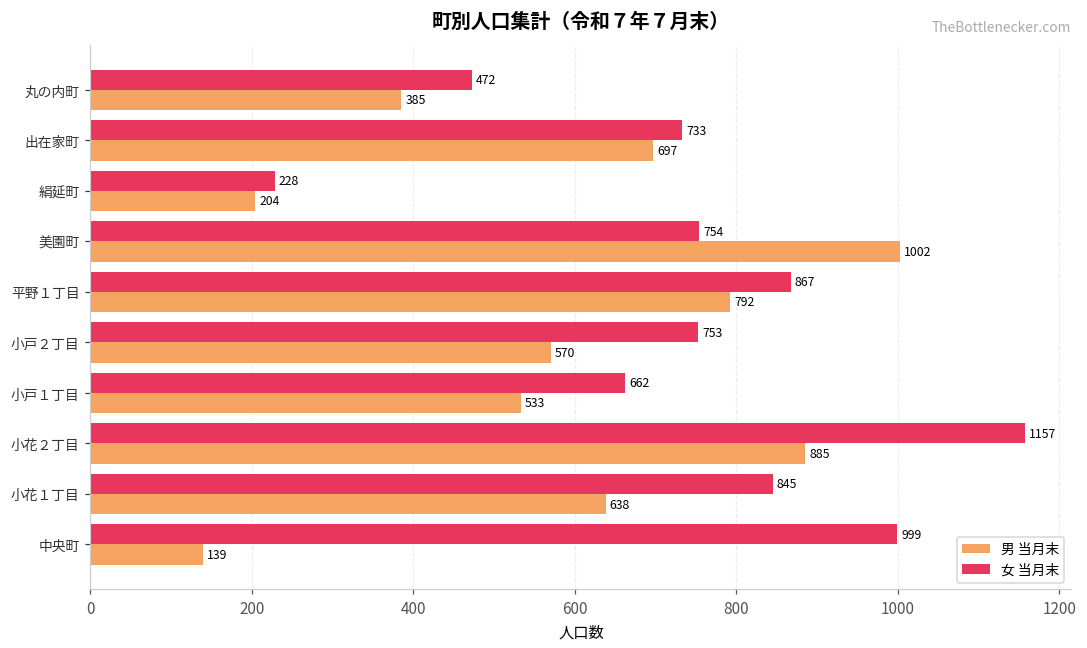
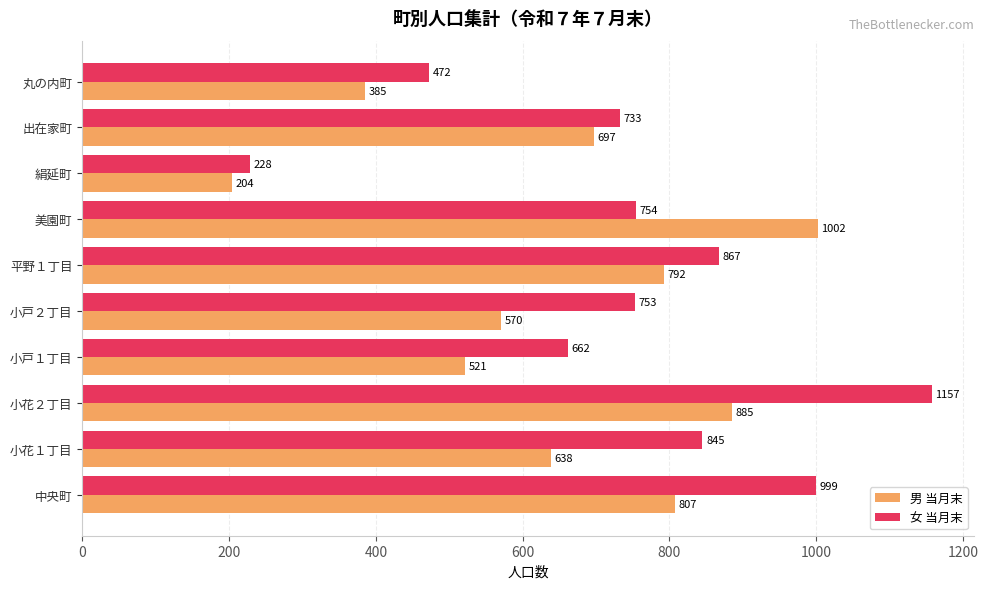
男 当月末, 小戸１丁目: 533 -> 521
男 当月末, 中央町: 139 -> 807
